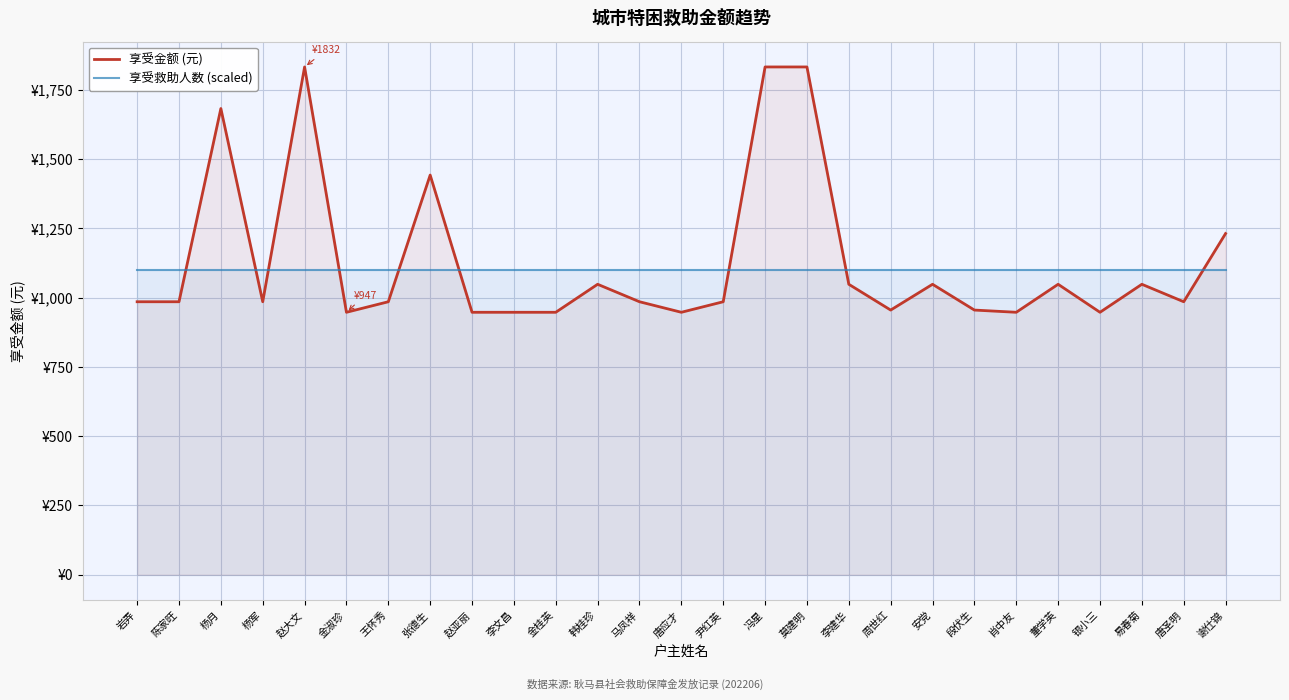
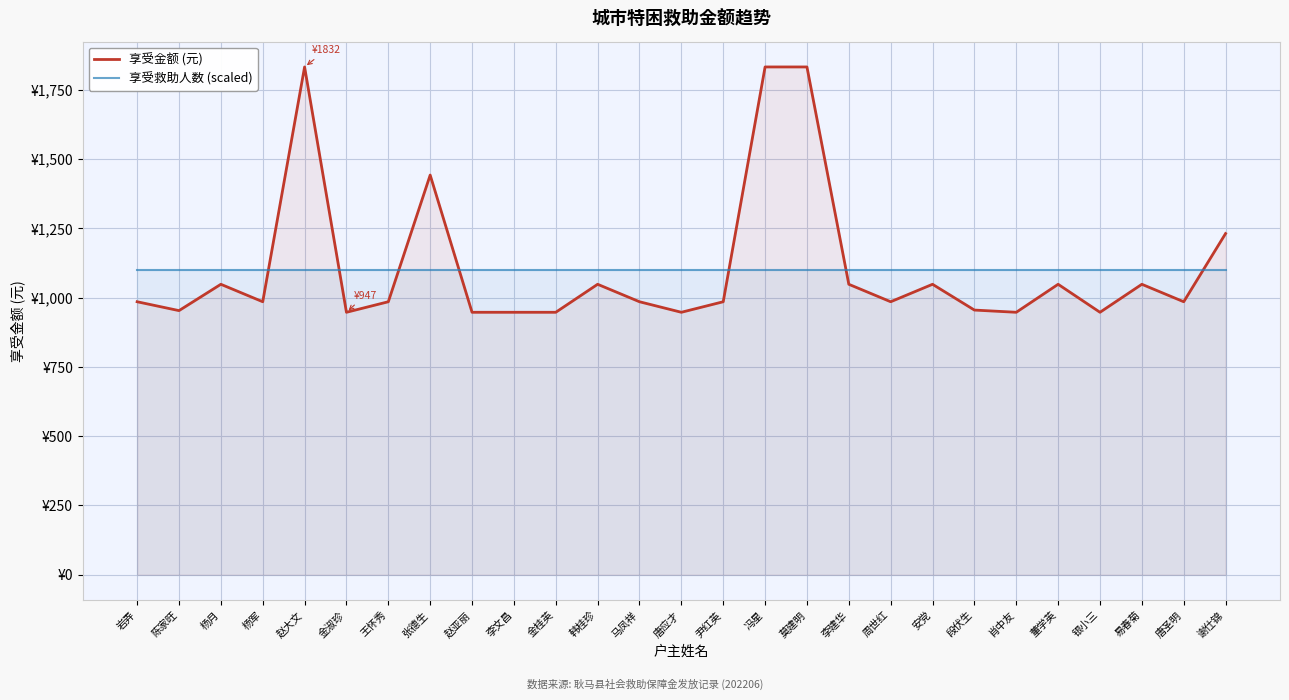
享受金额 (元), 陈家旺: ¥990 -> ¥950
享受金额 (元), 杨月: ¥1,680 -> ¥1,050
享受金额 (元), 周世红: ¥960 -> ¥990
